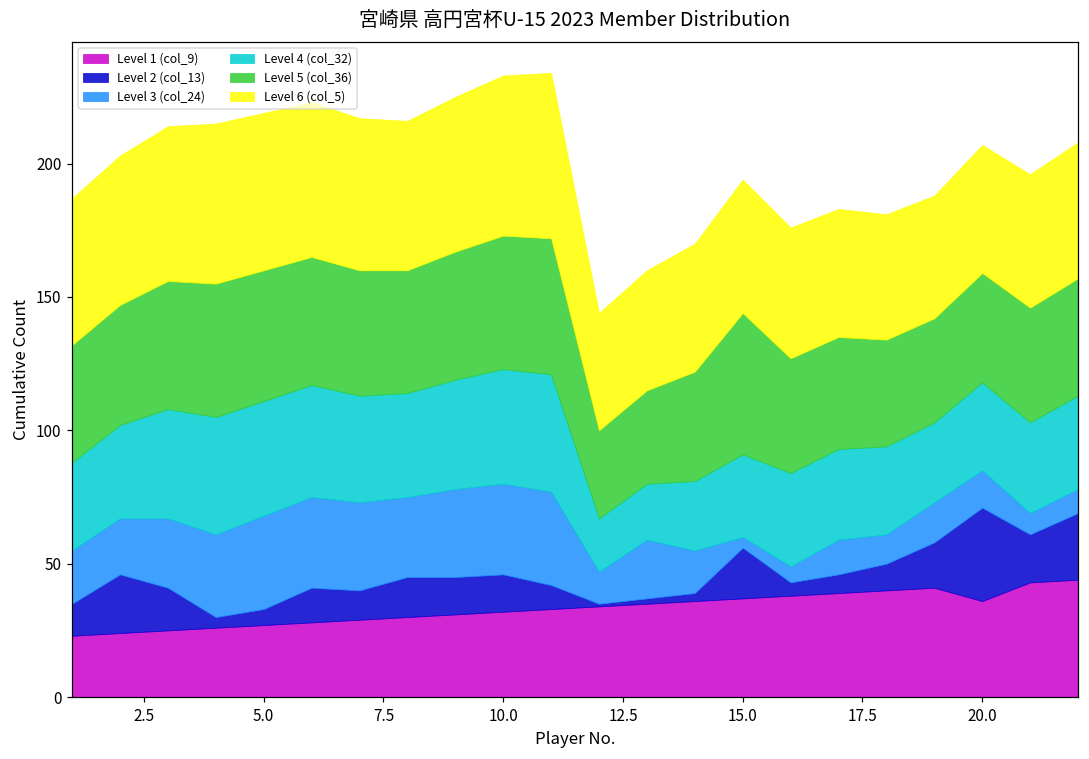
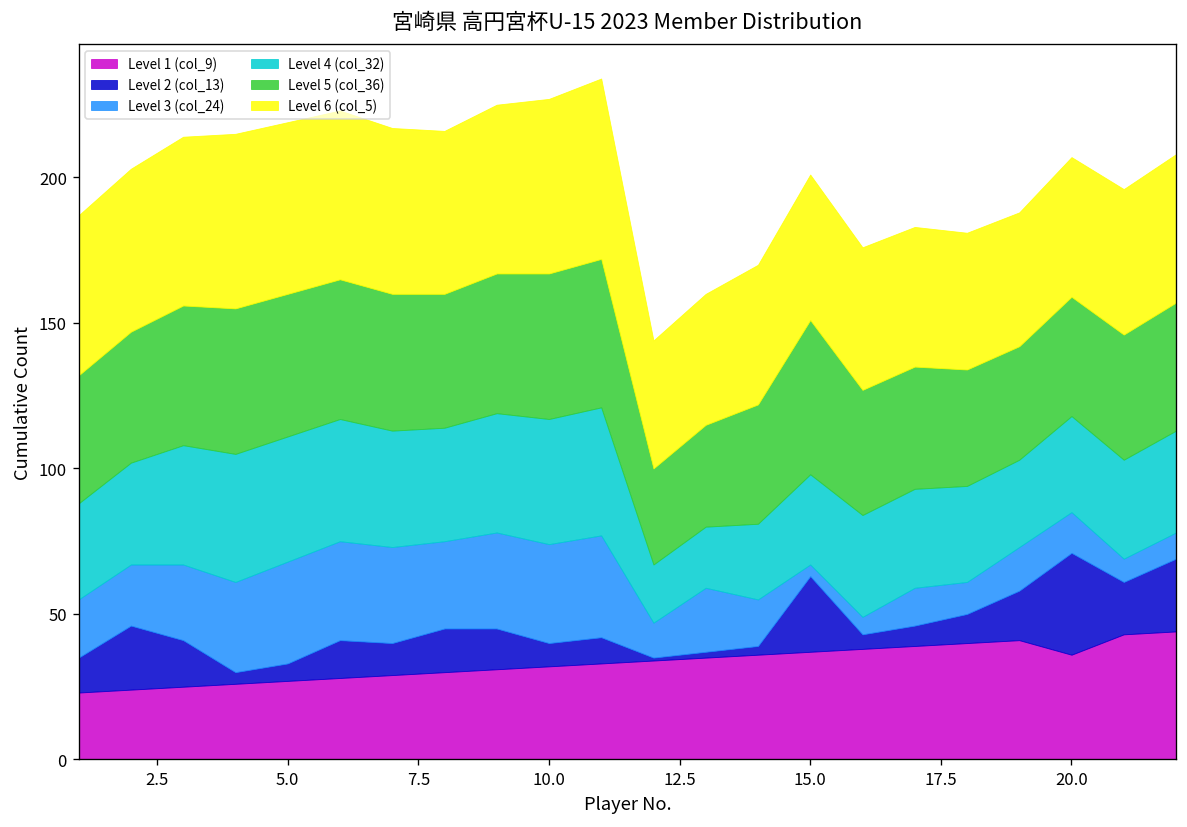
Level 2 (col_13), 10.0: 14 -> 8
Level 2 (col_13), 15.0: 19 -> 26
